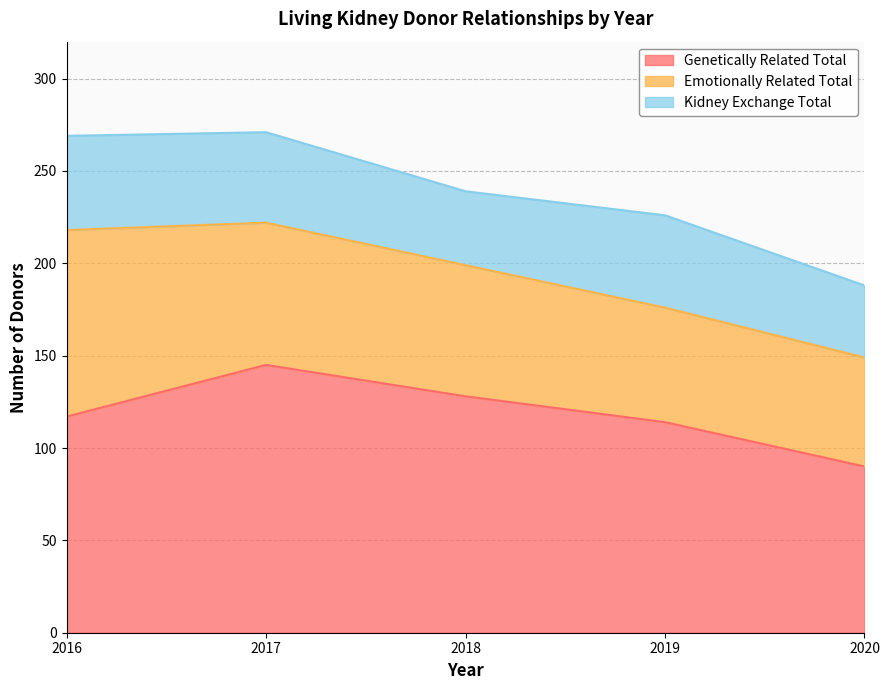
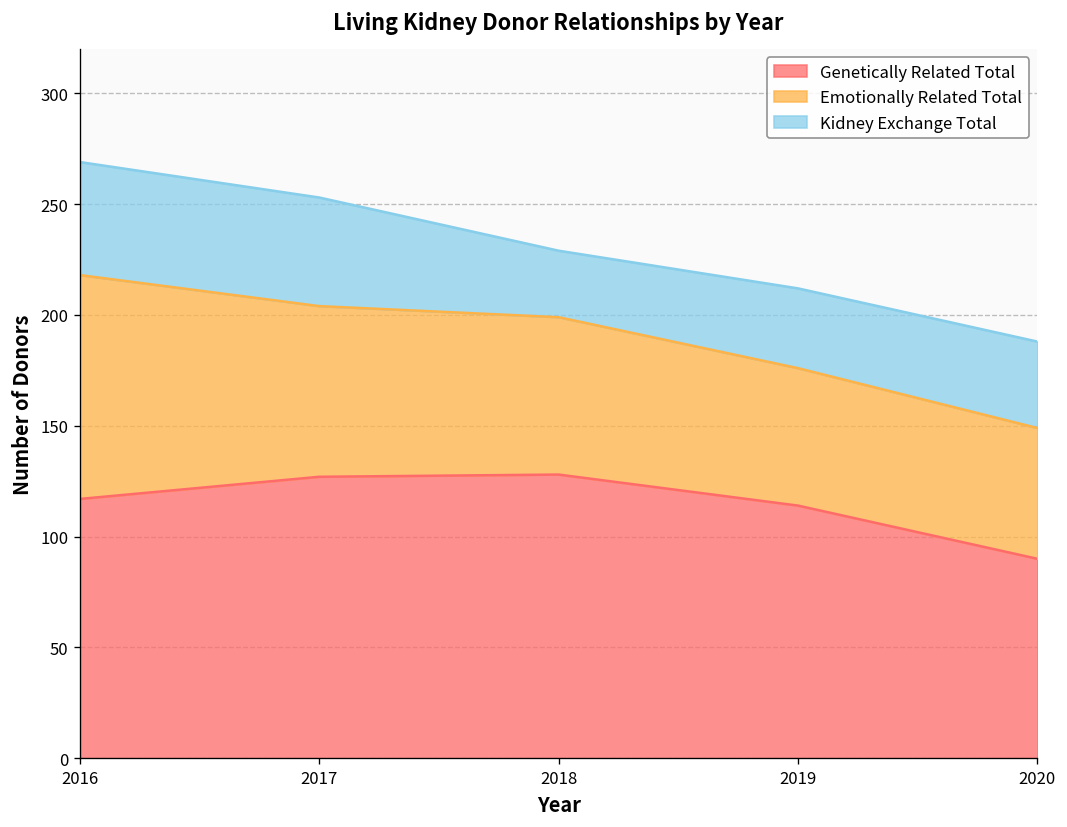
Genetically Related Total, 2017: 145 -> 127
Kidney Exchange Total, 2018: 40 -> 30
Kidney Exchange Total, 2019: 50 -> 36
